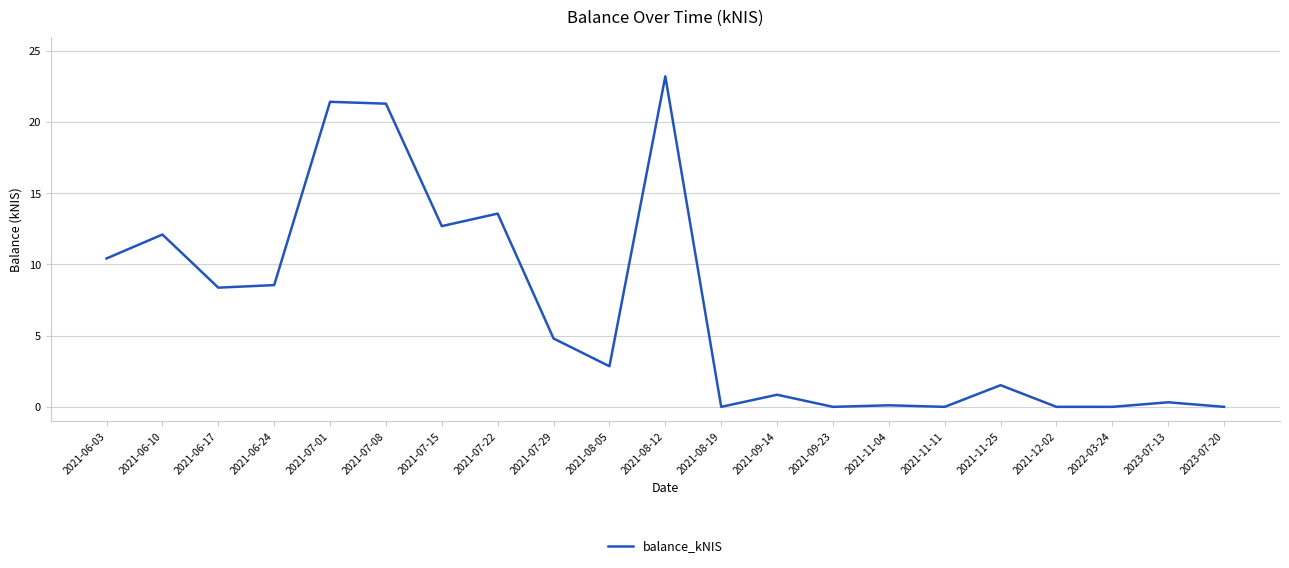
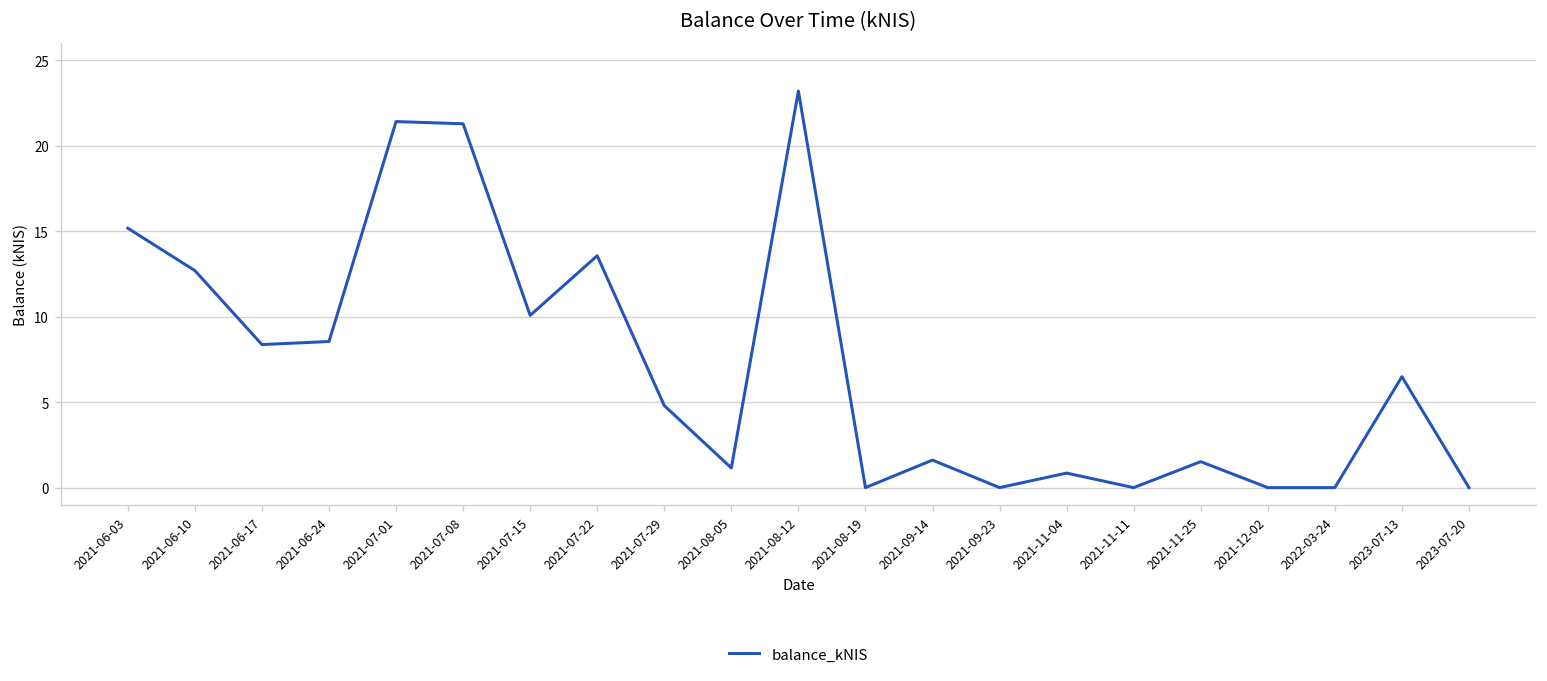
2021-06-03: 10.4 -> 15.2
2021-06-10: 12.1 -> 12.7
2021-07-15: 12.7 -> 10.1
2021-08-05: 2.9 -> 1.2
2021-09-14: 0.9 -> 1.6
2021-11-04: 0.1 -> 0.9
2023-07-13: 0.3 -> 6.5
